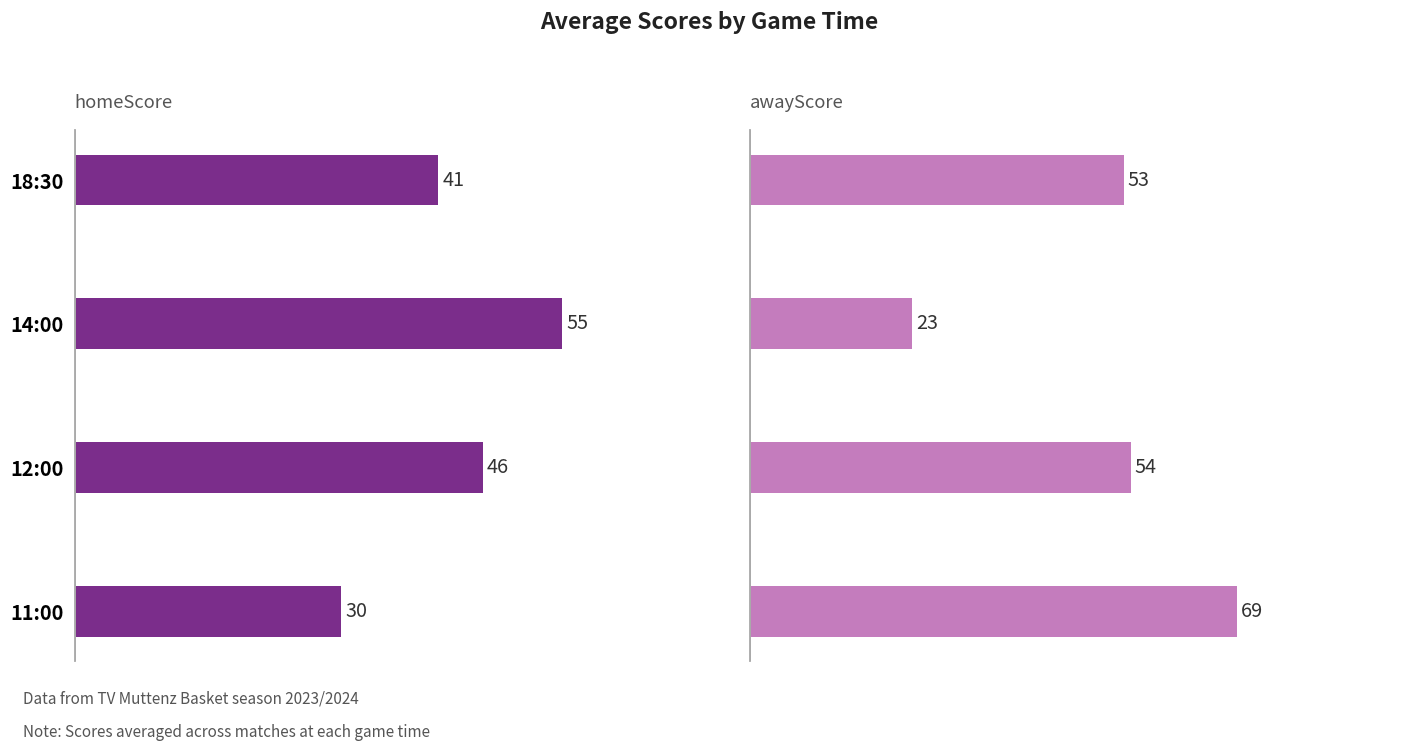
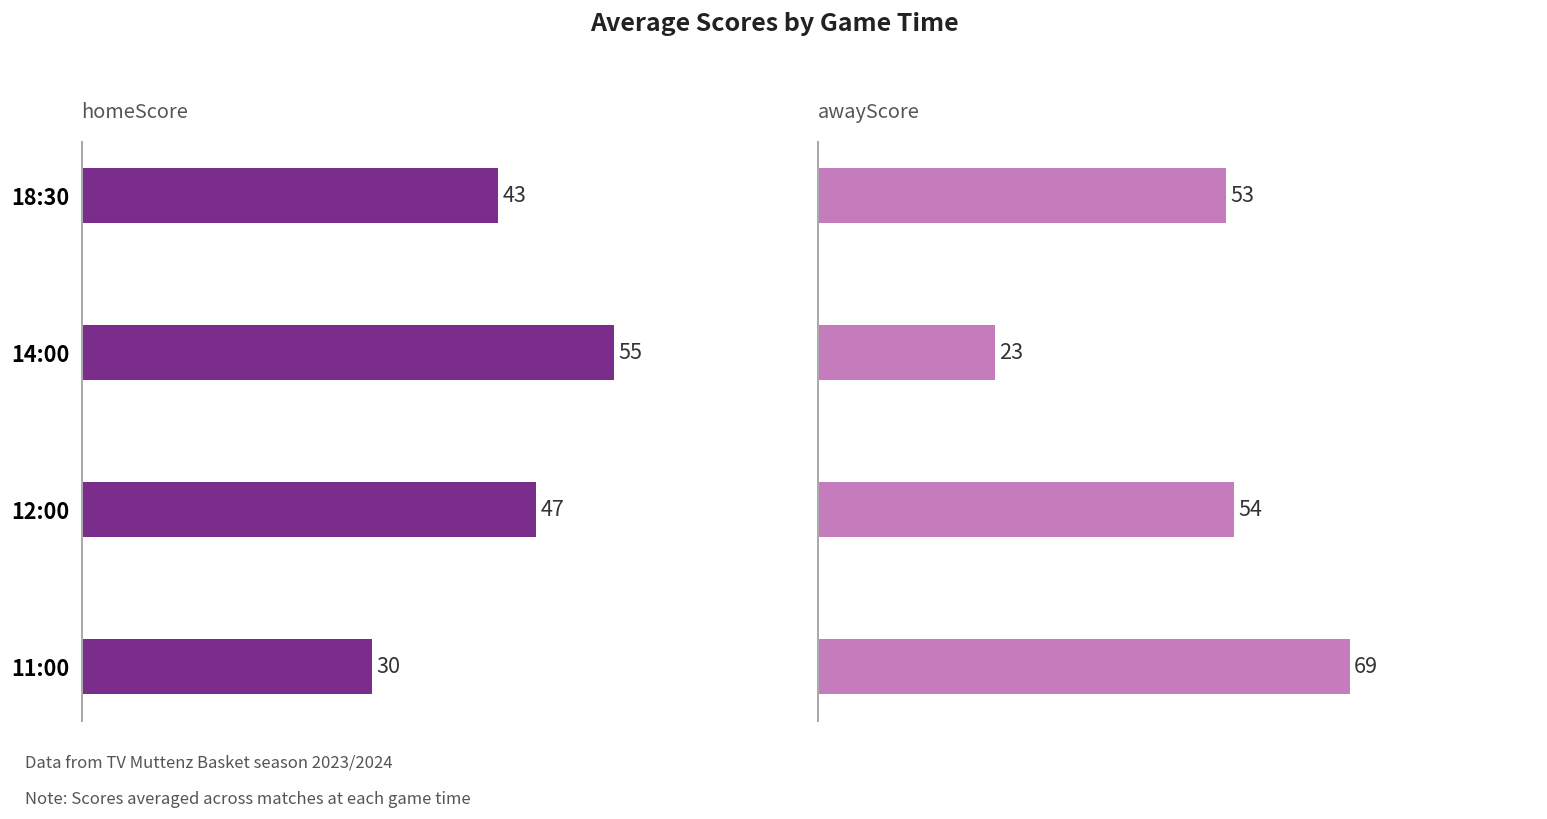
homeScore, 18:30: 41 -> 43
homeScore, 12:00: 46 -> 47
